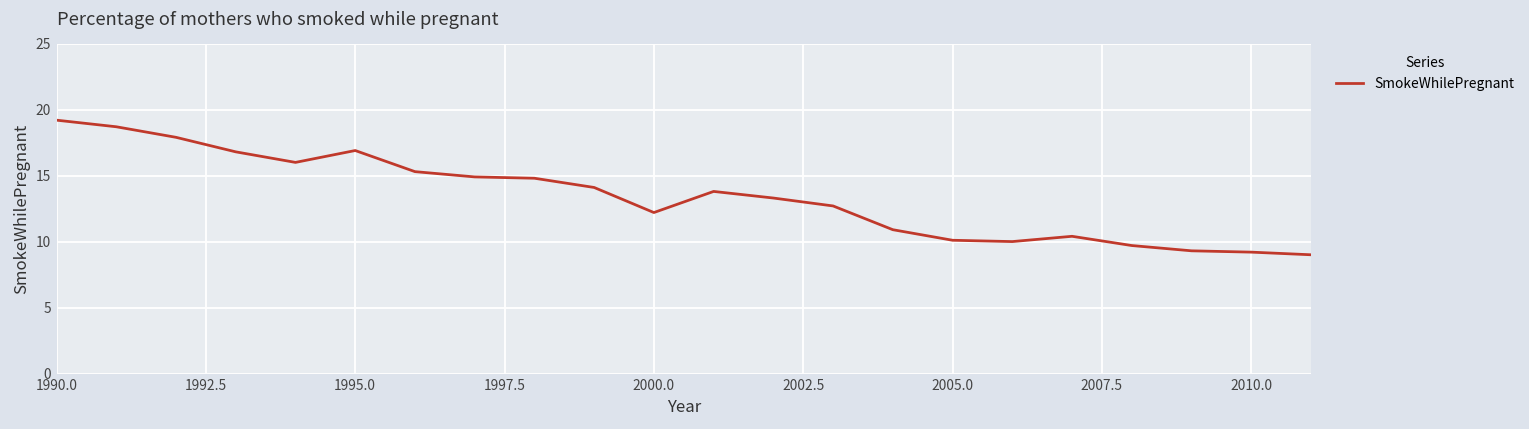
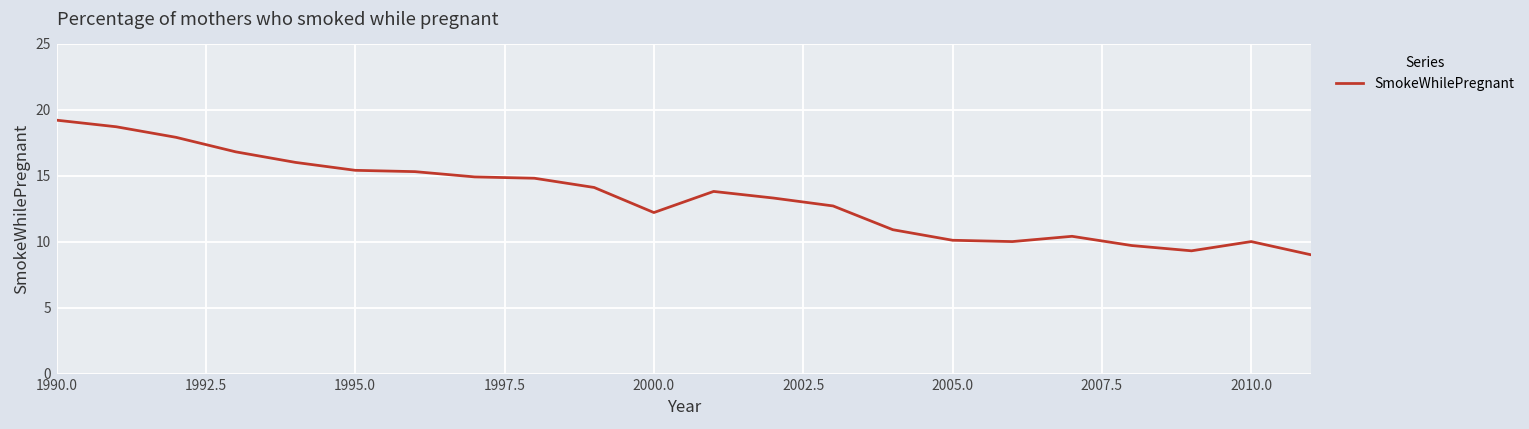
1995.0: 16.9 -> 15.4
2010.0: 9.2 -> 10.0
